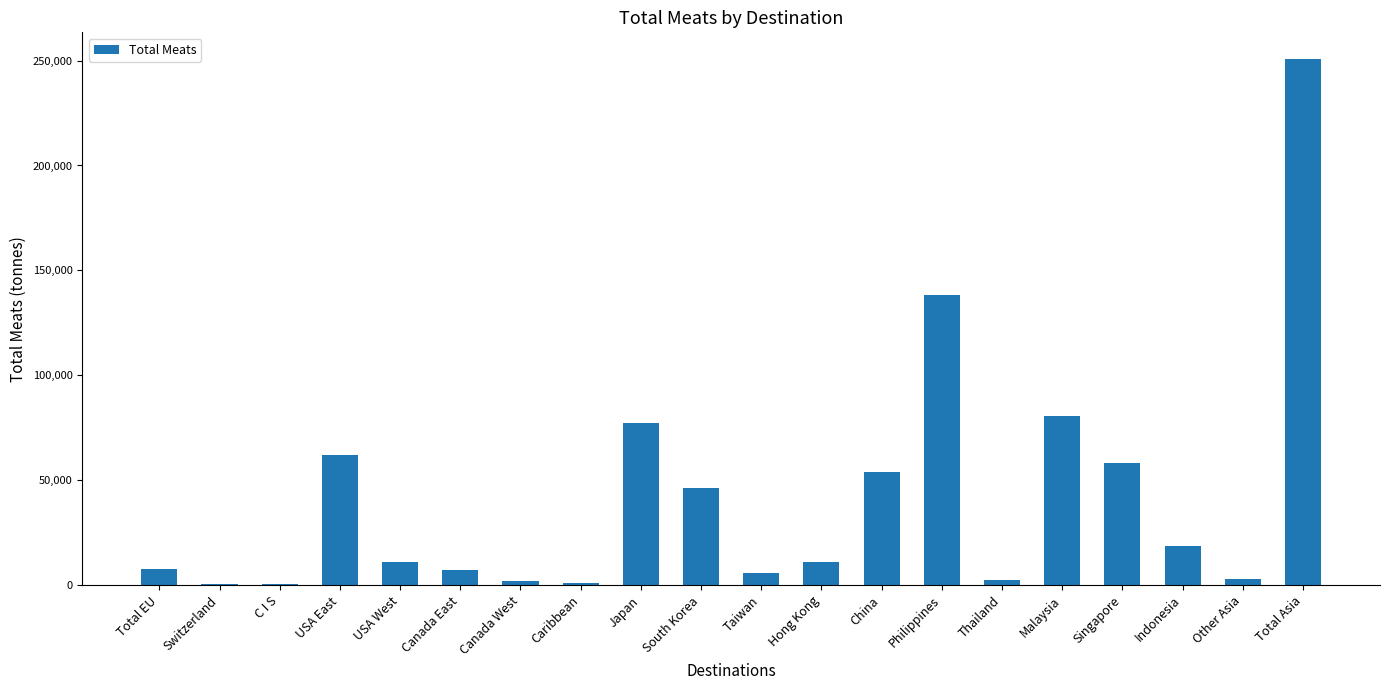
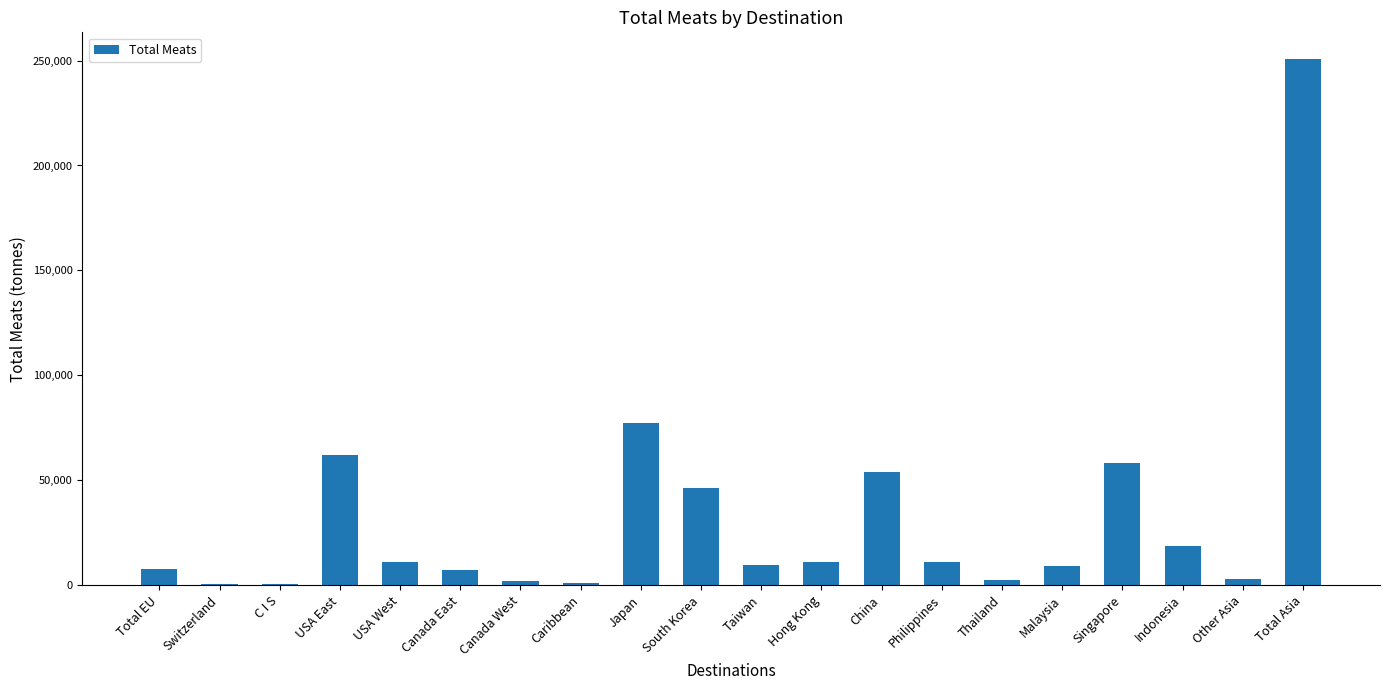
Taiwan: 6,000 -> 10,000
Philippines: 138,000 -> 11,000
Malaysia: 81,000 -> 9,000
